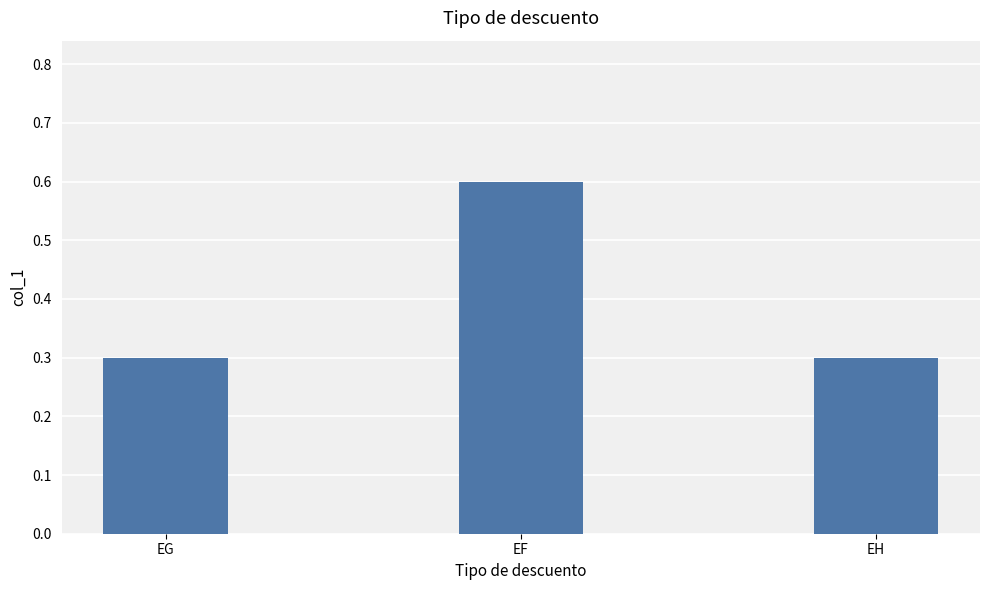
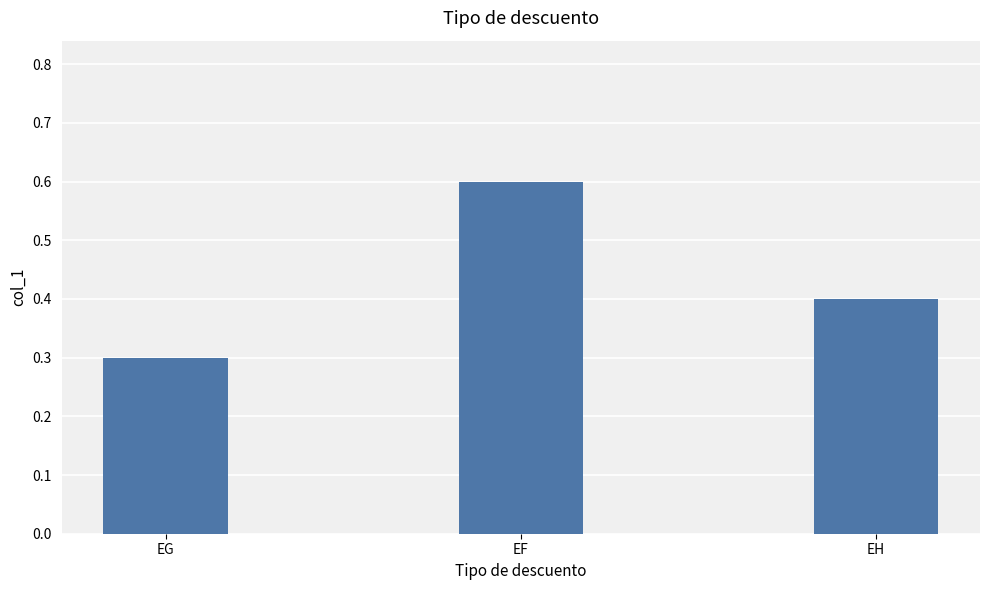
EH: 0.3 -> 0.4
